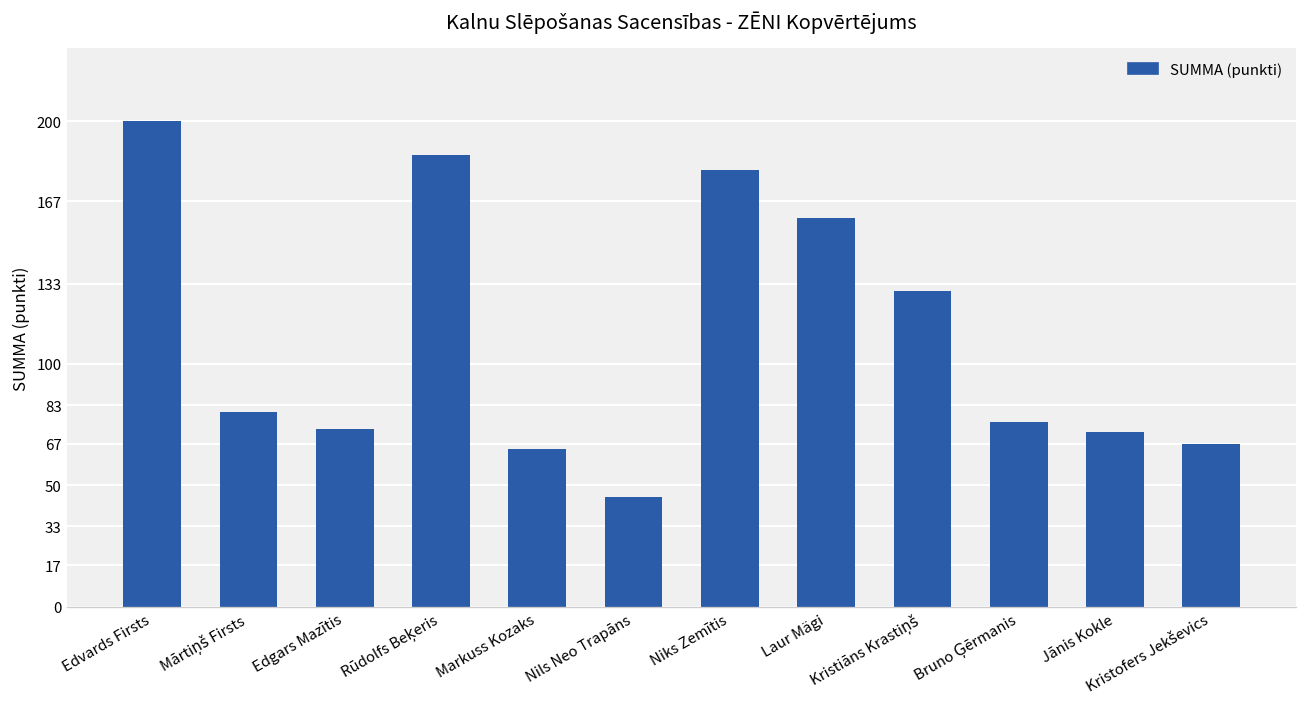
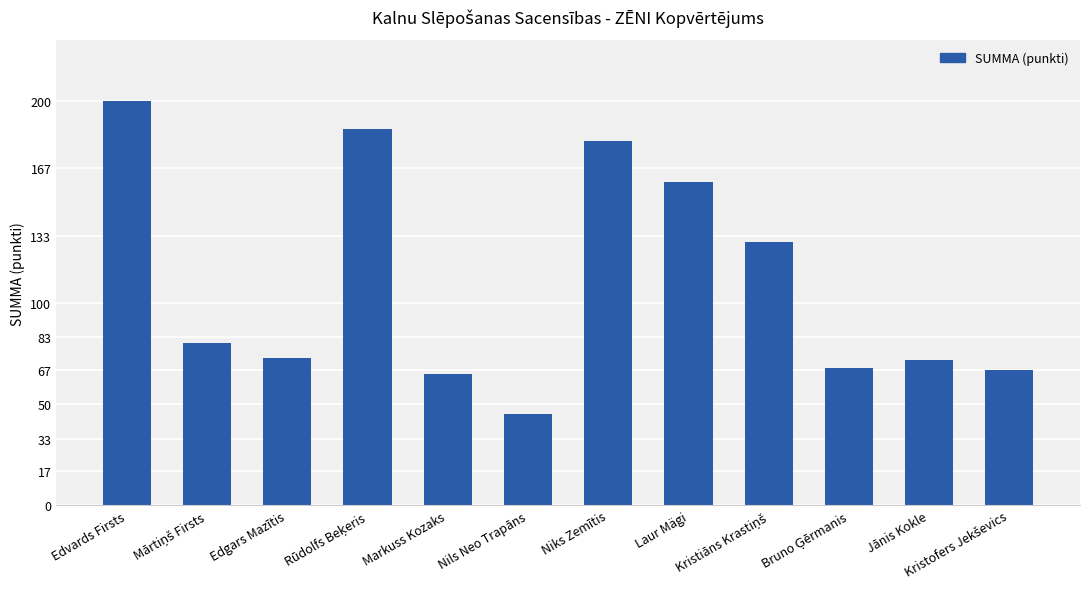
Bruno Ģērmanis: 76 -> 68
